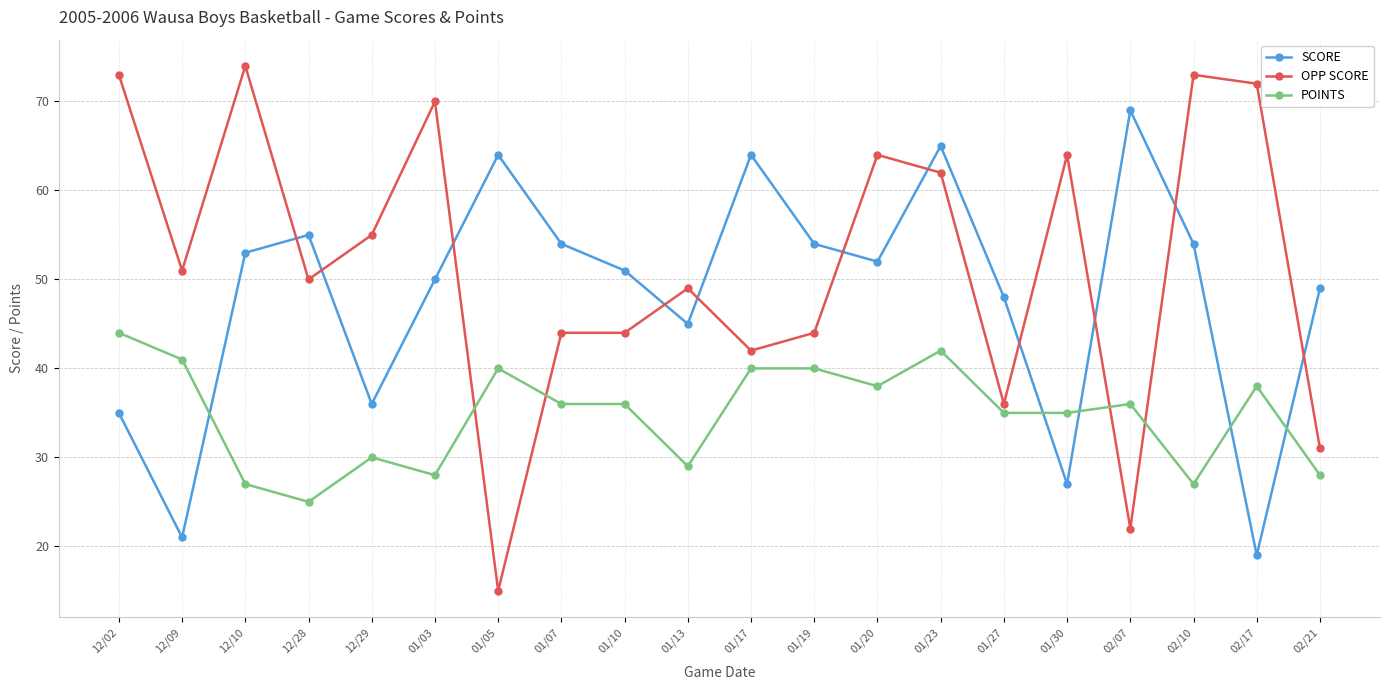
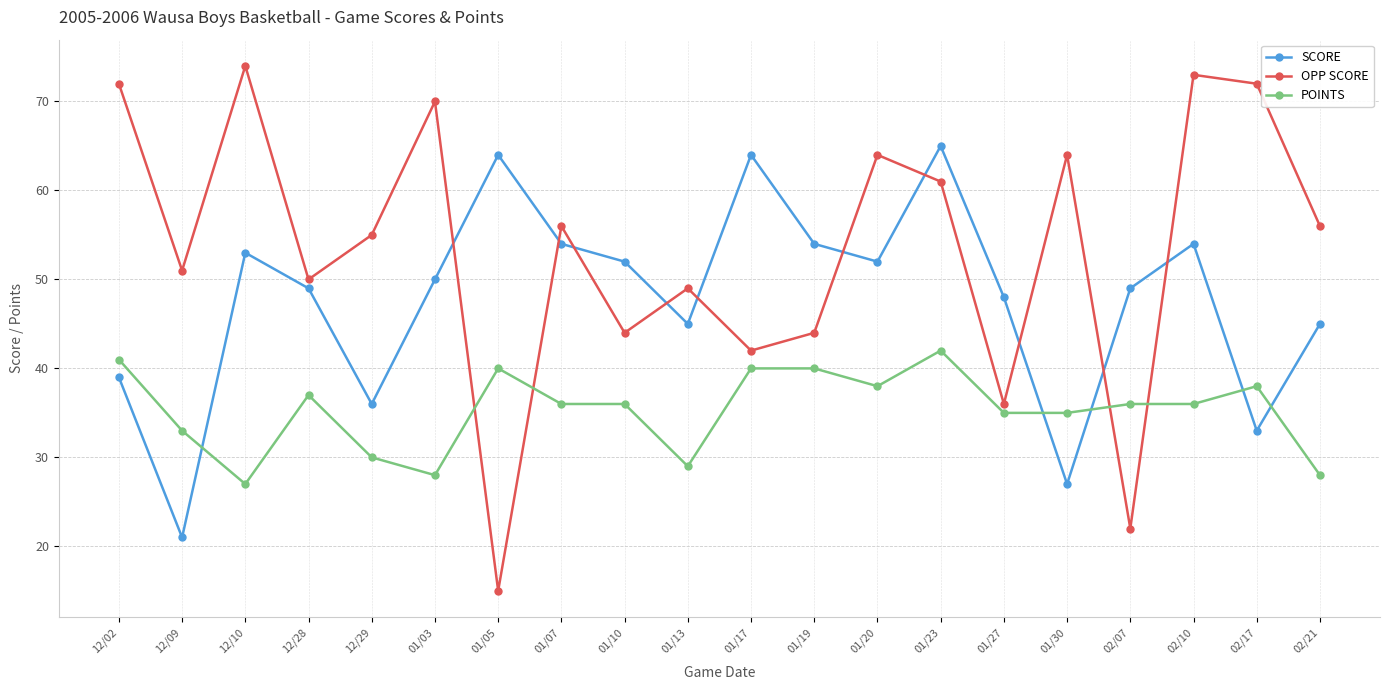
SCORE, 12/02: 35 -> 39
OPP SCORE, 12/02: 73 -> 72
POINTS, 12/02: 44 -> 41
POINTS, 12/09: 41 -> 33
SCORE, 12/28: 55 -> 49
POINTS, 12/28: 25 -> 37
OPP SCORE, 01/07: 44 -> 56
SCORE, 01/10: 51 -> 52
OPP SCORE, 01/23: 62 -> 61
SCORE, 02/07: 69 -> 49
POINTS, 02/10: 27 -> 36
SCORE, 02/17: 19 -> 33
SCORE, 02/21: 49 -> 45
OPP SCORE, 02/21: 31 -> 56
